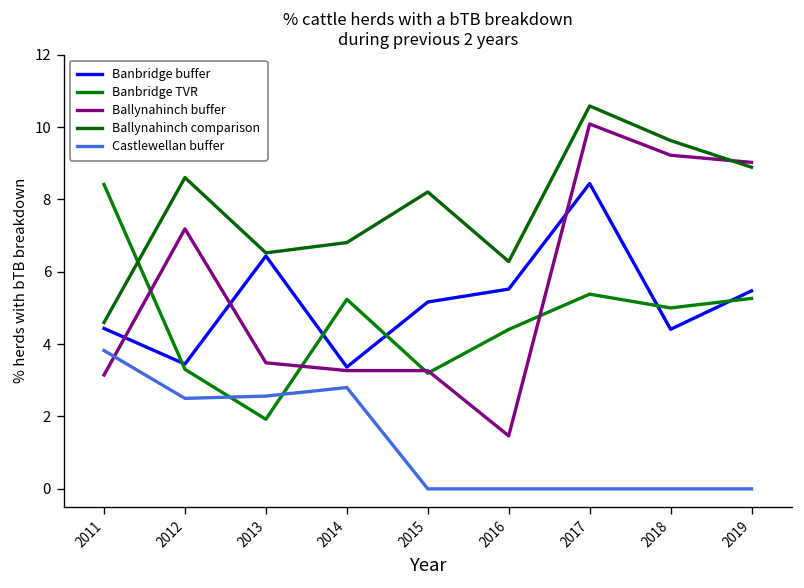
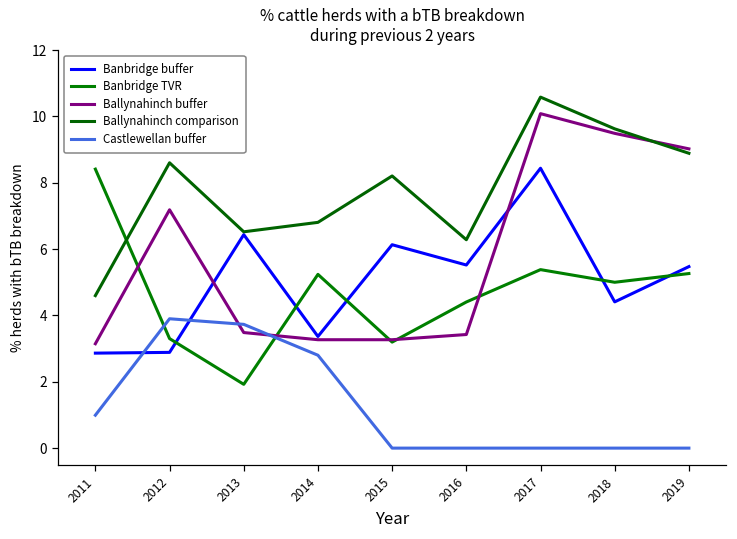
Banbridge buffer, 2011: 4.4 -> 2.9
Castlewellan buffer, 2011: 3.8 -> 1.0
Banbridge buffer, 2012: 3.4 -> 2.9
Castlewellan buffer, 2012: 2.5 -> 3.9
Castlewellan buffer, 2013: 2.6 -> 3.7
Banbridge buffer, 2015: 5.2 -> 6.1
Ballynahinch buffer, 2016: 1.5 -> 3.4
Ballynahinch buffer, 2018: 9.2 -> 9.5
